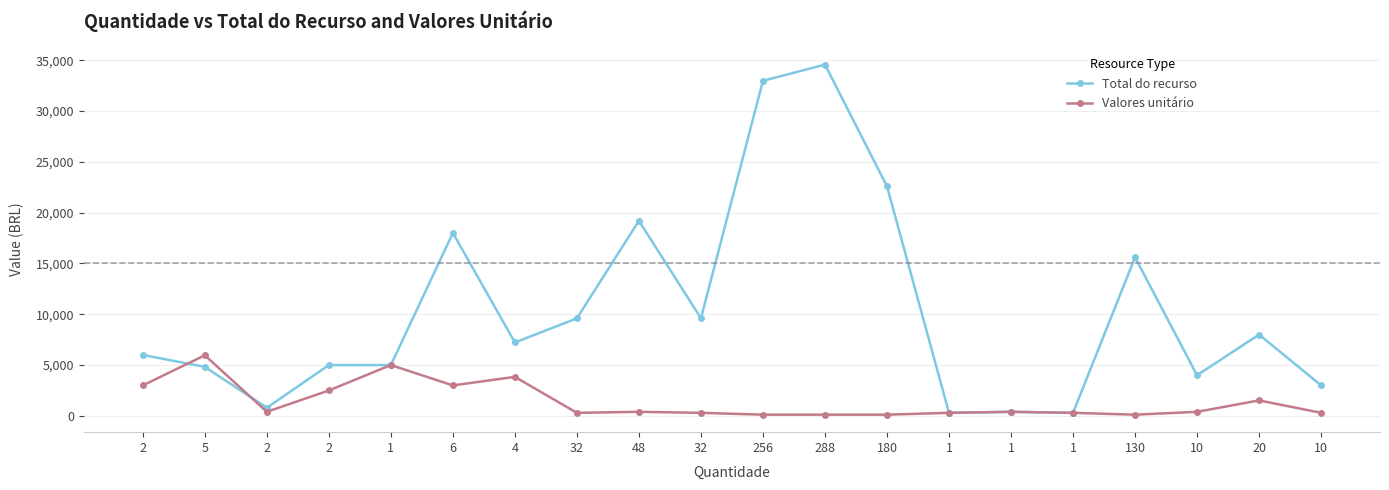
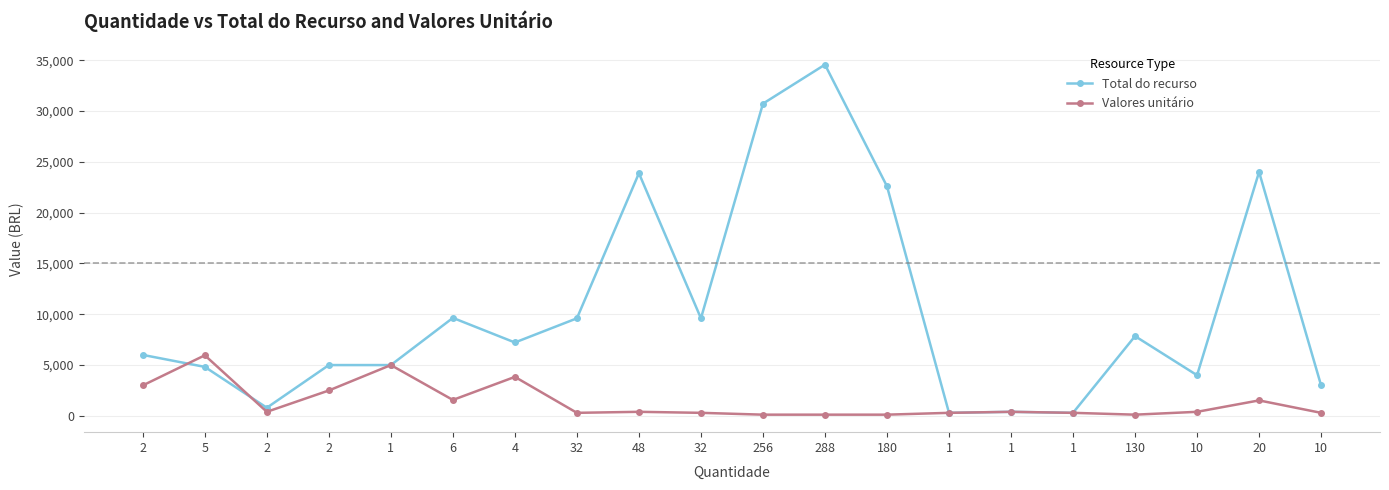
Total do recurso, 6: 18,000 -> 9,600
Valores unitário, 6: 3,000 -> 1,600
Total do recurso, 48: 19,200 -> 23,900
Total do recurso, 256: 33,000 -> 30,700
Total do recurso, 130: 15,600 -> 7,800
Total do recurso, 20: 8,000 -> 24,000
